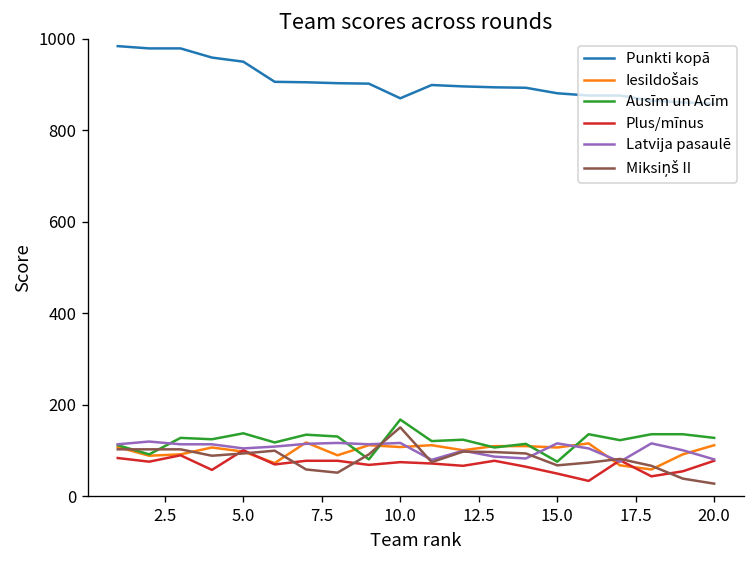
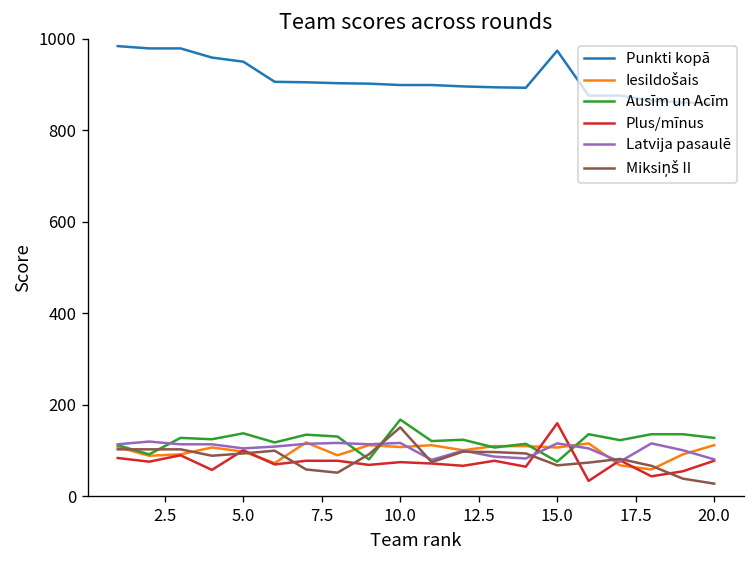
Punkti kopā, 10.0: 870 -> 900
Punkti kopā, 15.0: 880 -> 970
Plus/mīnus, 15.0: 50 -> 160
